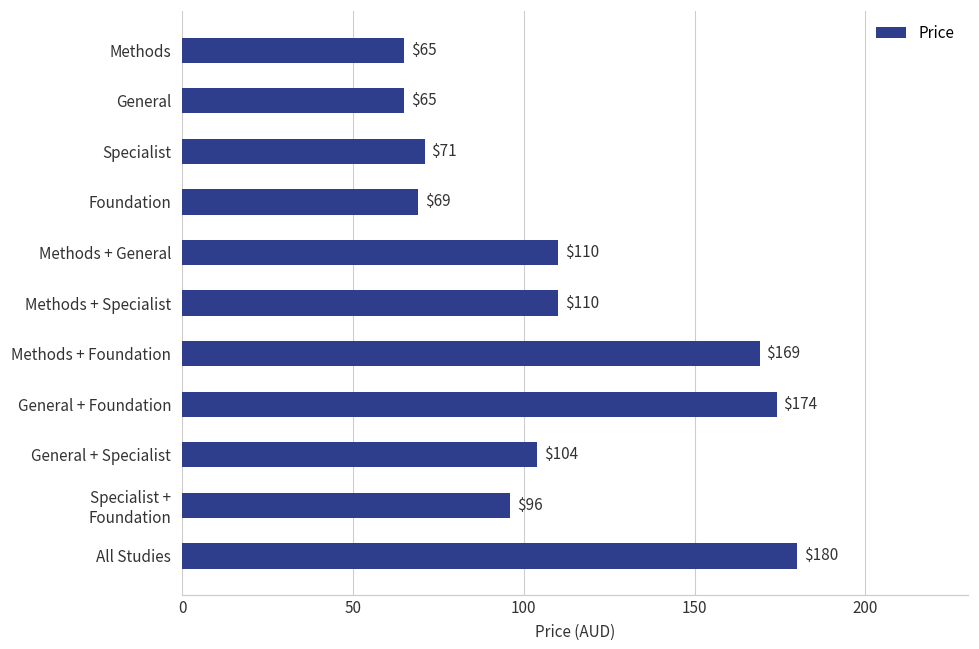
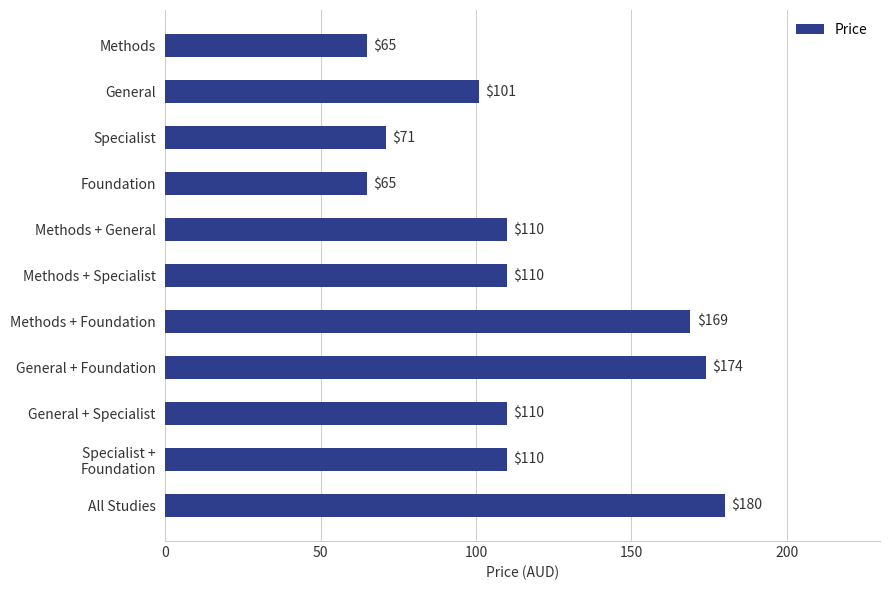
General: $65 -> $101
Foundation: $69 -> $65
General + Specialist: $104 -> $110
Specialist + Foundation: $96 -> $110
